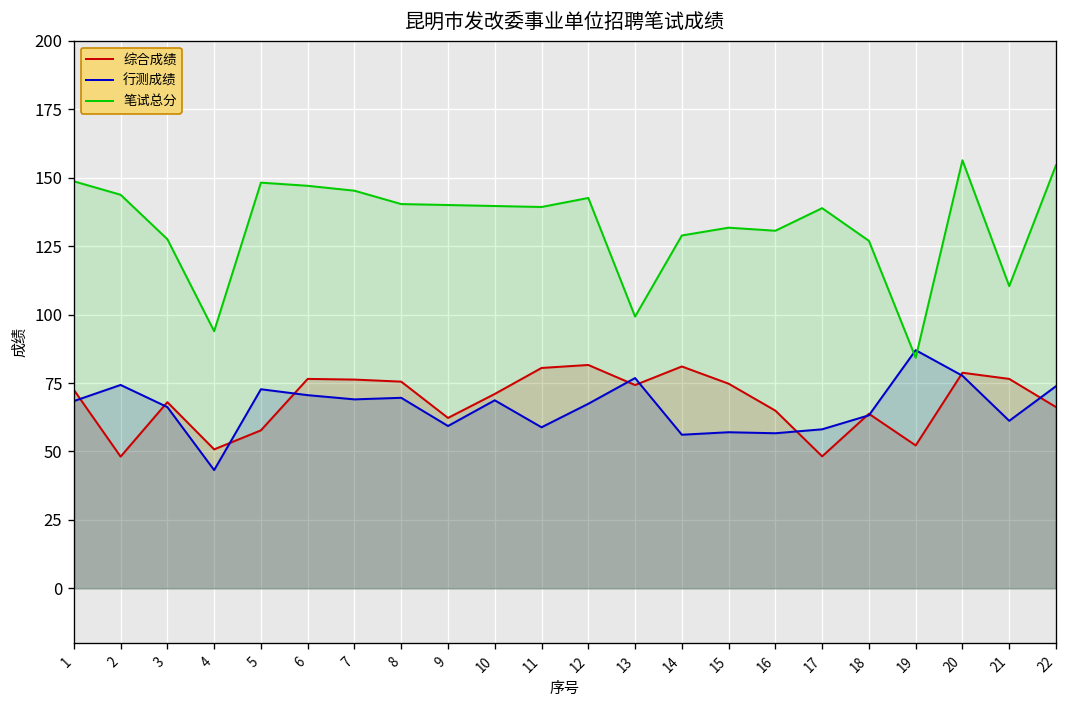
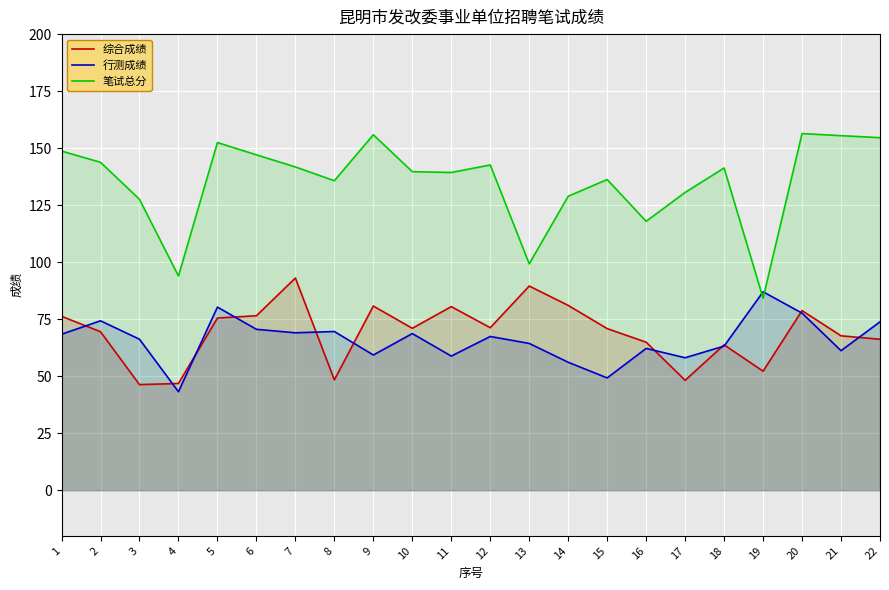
综合成绩, 1: 73 -> 76
综合成绩, 2: 48 -> 70
综合成绩, 3: 68 -> 46
综合成绩, 4: 51 -> 47
综合成绩, 5: 58 -> 76
行测成绩, 5: 73 -> 80
笔试总分, 5: 148 -> 152
综合成绩, 7: 76 -> 93
笔试总分, 7: 145 -> 142
综合成绩, 8: 76 -> 48
笔试总分, 8: 140 -> 136
综合成绩, 9: 62 -> 81
笔试总分, 9: 140 -> 156
综合成绩, 12: 82 -> 71
综合成绩, 13: 74 -> 90
行测成绩, 13: 77 -> 64
综合成绩, 15: 75 -> 71
行测成绩, 15: 57 -> 49
笔试总分, 15: 132 -> 136
行测成绩, 16: 57 -> 62
笔试总分, 16: 131 -> 118
笔试总分, 17: 139 -> 131
笔试总分, 18: 127 -> 141
综合成绩, 21: 77 -> 68
笔试总分, 21: 110 -> 155
